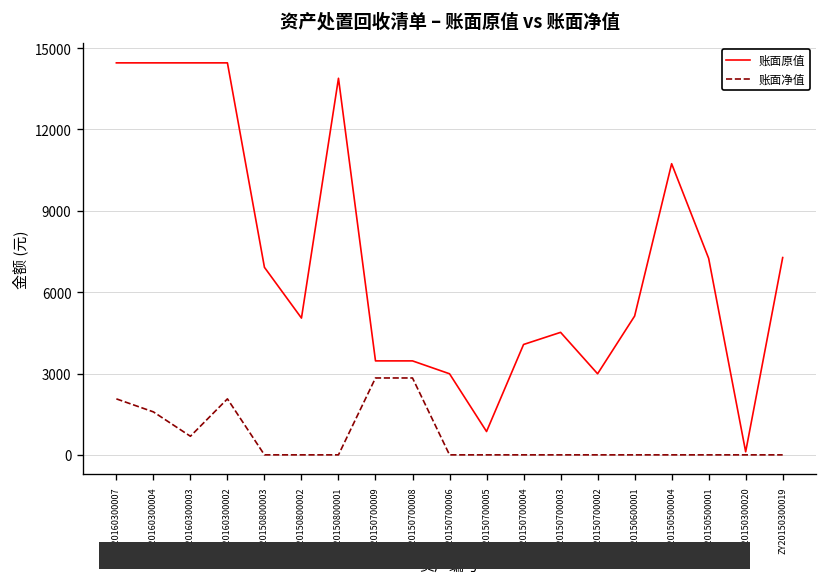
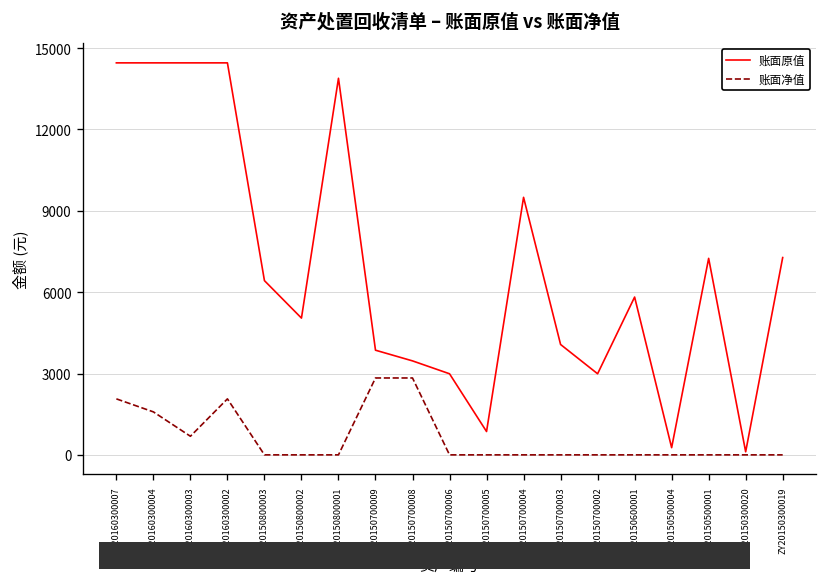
账面原值, ZY20150800003: 6900 -> 6400
账面原值, ZY20150700009: 3500 -> 3900
账面原值, ZY20150700004: 4100 -> 9500
账面原值, ZY20150700003: 4500 -> 4100
账面原值, ZY20150600001: 5100 -> 5800
账面原值, ZY20150500004: 10700 -> 300
